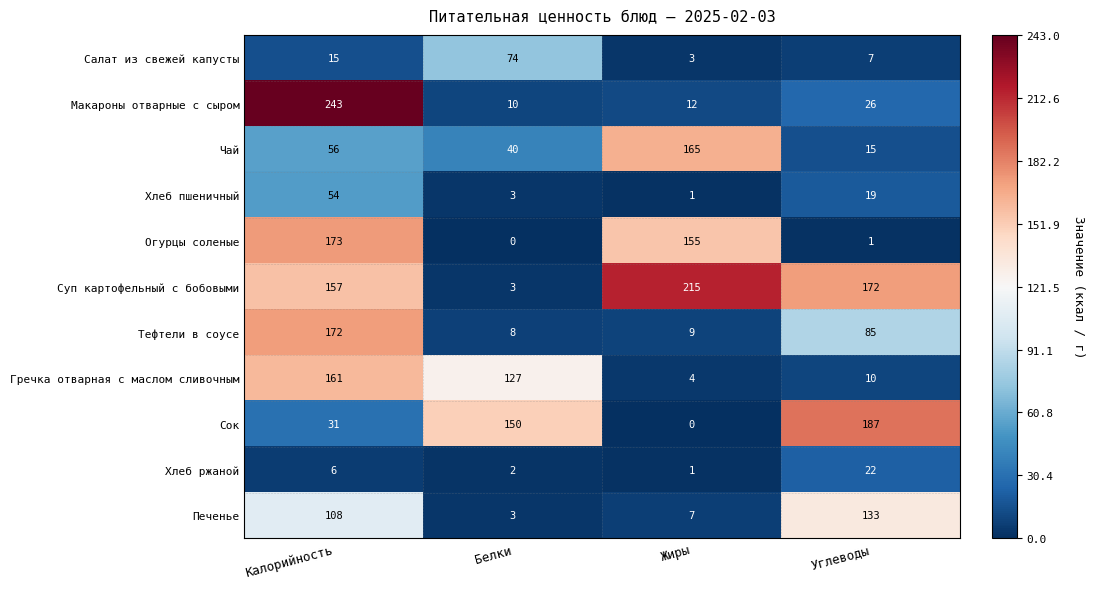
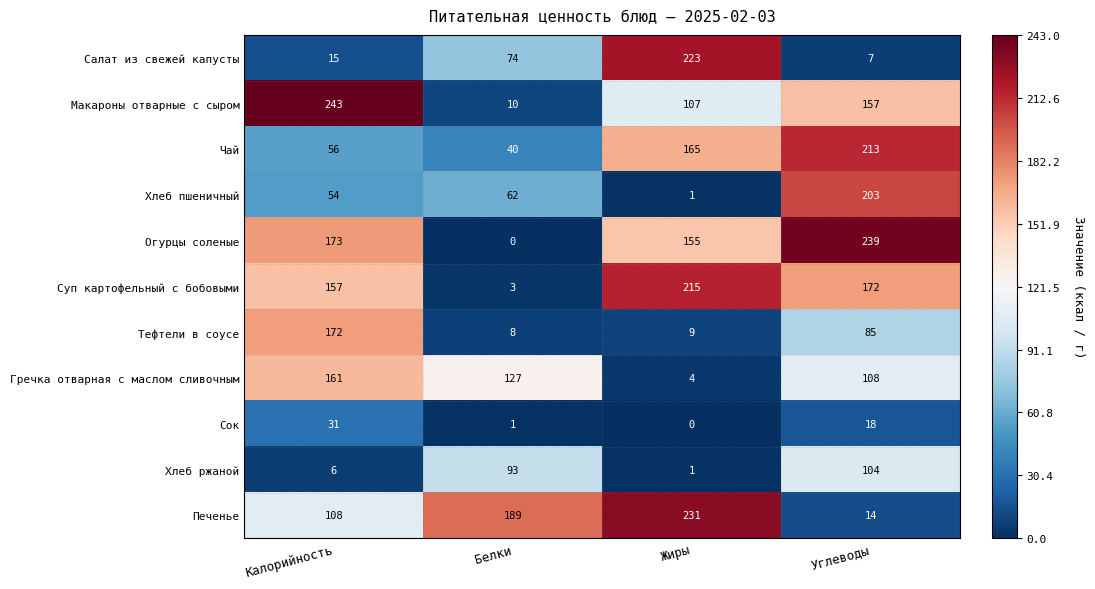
Салат из свежей капусты, Жиры: 3 -> 223
Макароны отварные с сыром, Жиры: 12 -> 107
Макароны отварные с сыром, Углеводы: 26 -> 157
Чай, Углеводы: 15 -> 213
Хлеб пшеничный, Белки: 3 -> 62
Хлеб пшеничный, Углеводы: 19 -> 203
Огурцы соленые, Углеводы: 1 -> 239
Гречка отварная с маслом сливочным, Углеводы: 10 -> 108
Сок, Белки: 150 -> 1
Сок, Углеводы: 187 -> 18
Хлеб ржаной, Белки: 2 -> 93
Хлеб ржаной, Углеводы: 22 -> 104
Печенье, Белки: 3 -> 189
Печенье, Жиры: 7 -> 231
Печенье, Углеводы: 133 -> 14
